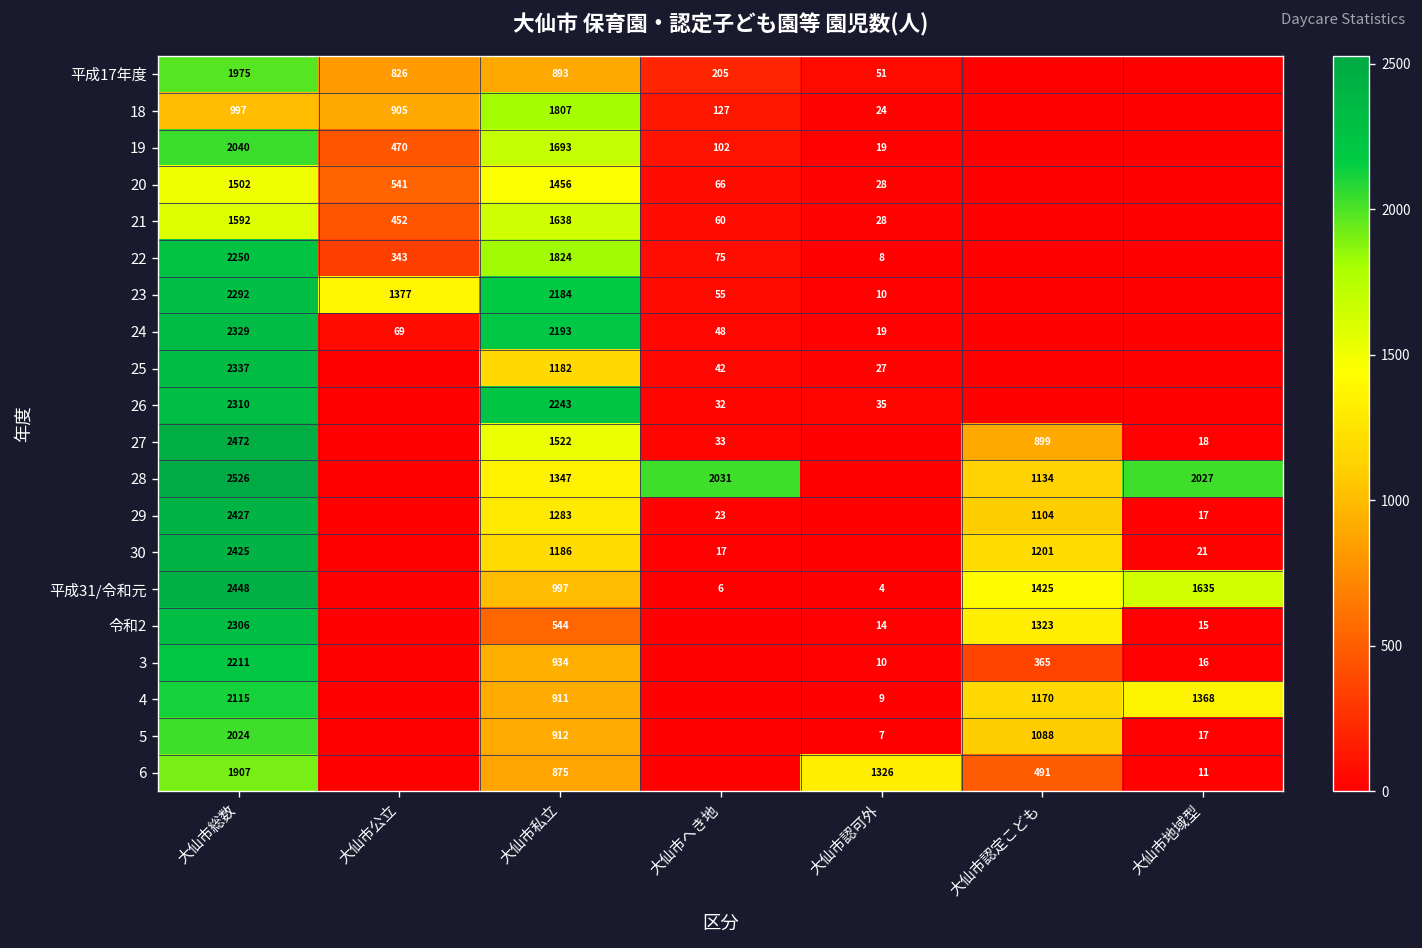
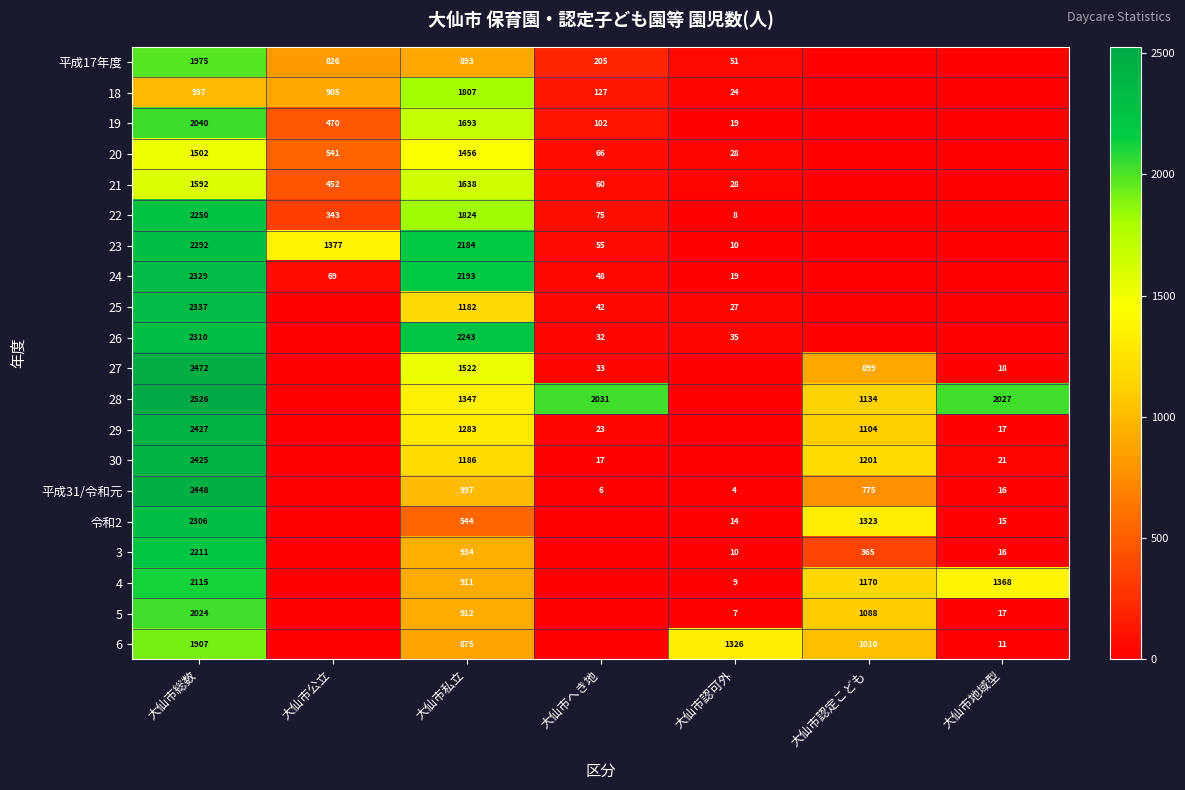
平成31/令和元, 大仙市認定こども: 1425 -> 775
平成31/令和元, 大仙市地域型: 1635 -> 16
6, 大仙市認定こども: 491 -> 1010
